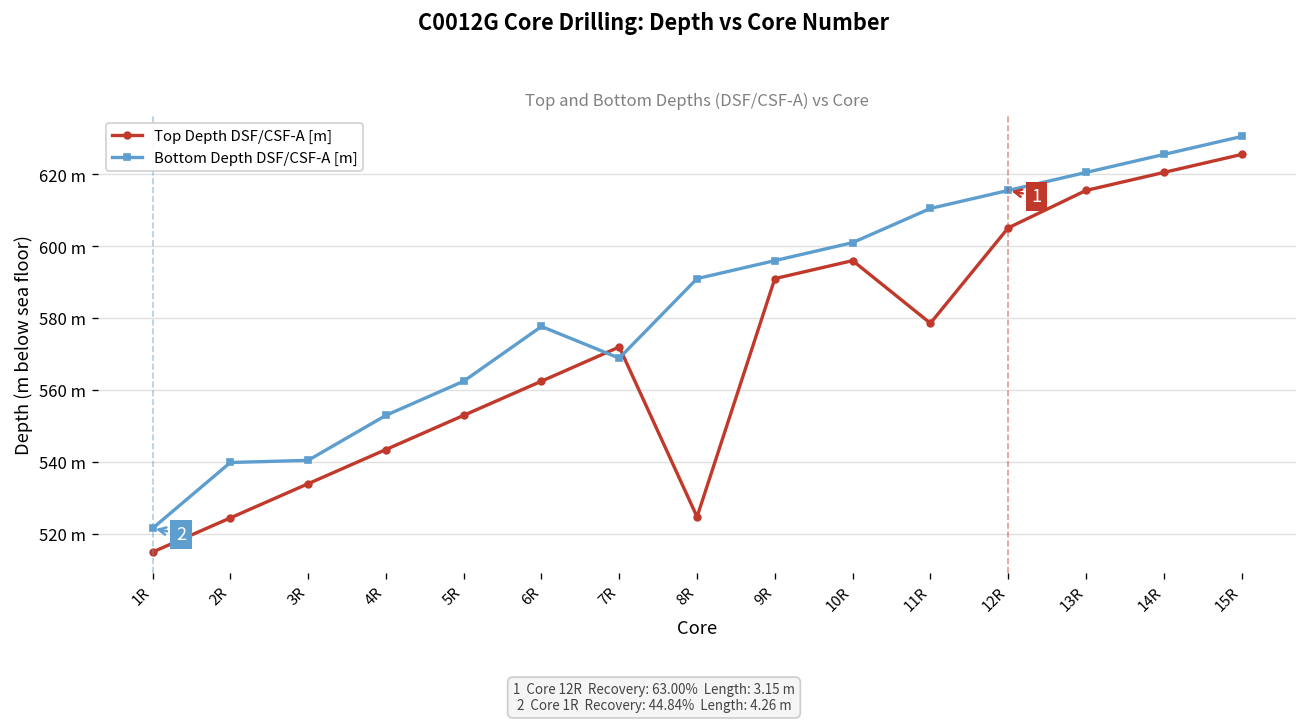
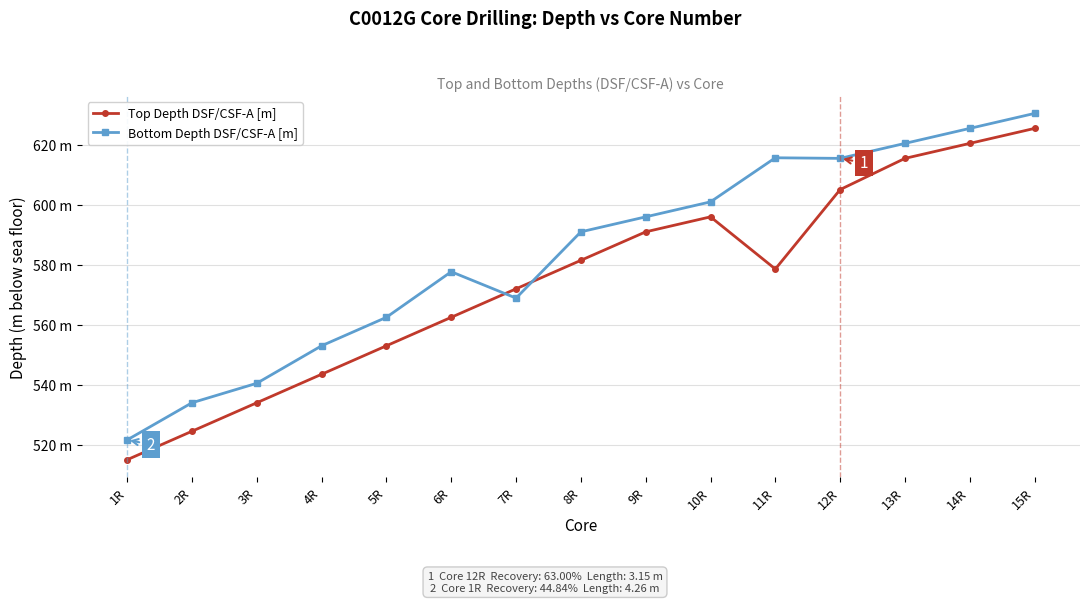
Bottom Depth DSF/CSF-A [m], 2R: 540 m -> 534 m
Top Depth DSF/CSF-A [m], 8R: 525 m -> 582 m
Bottom Depth DSF/CSF-A [m], 11R: 611 m -> 616 m
